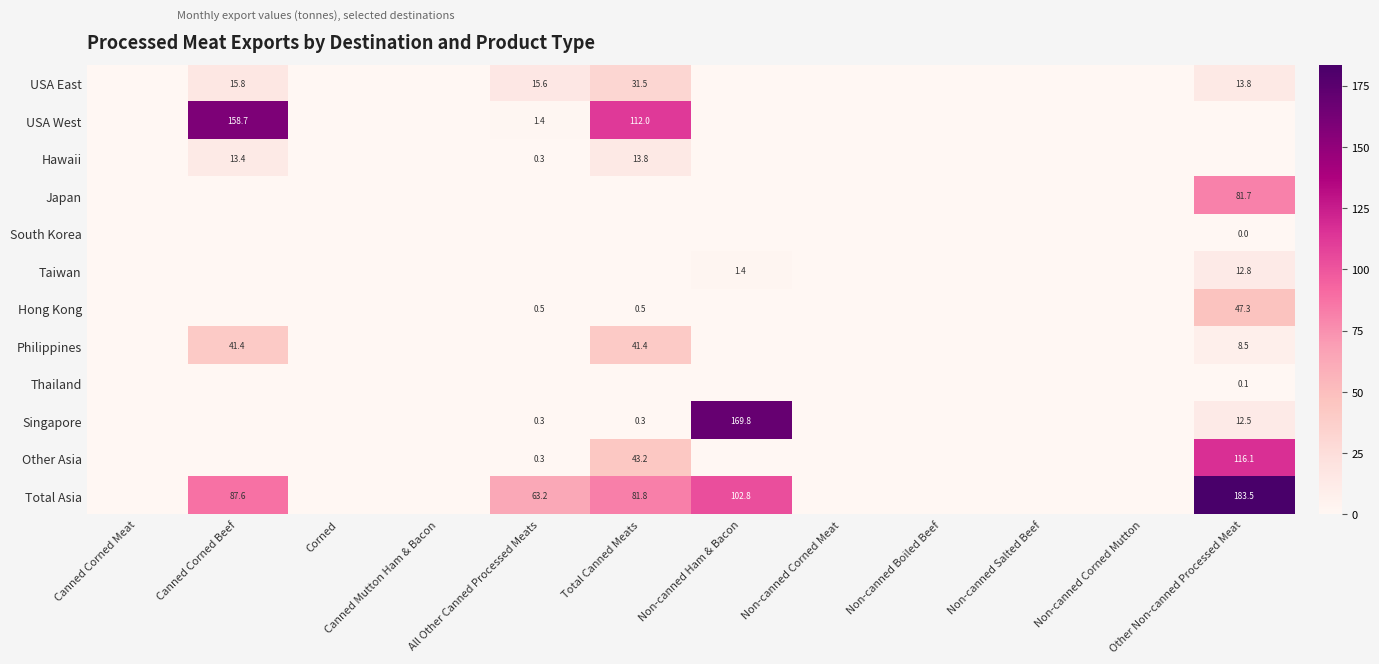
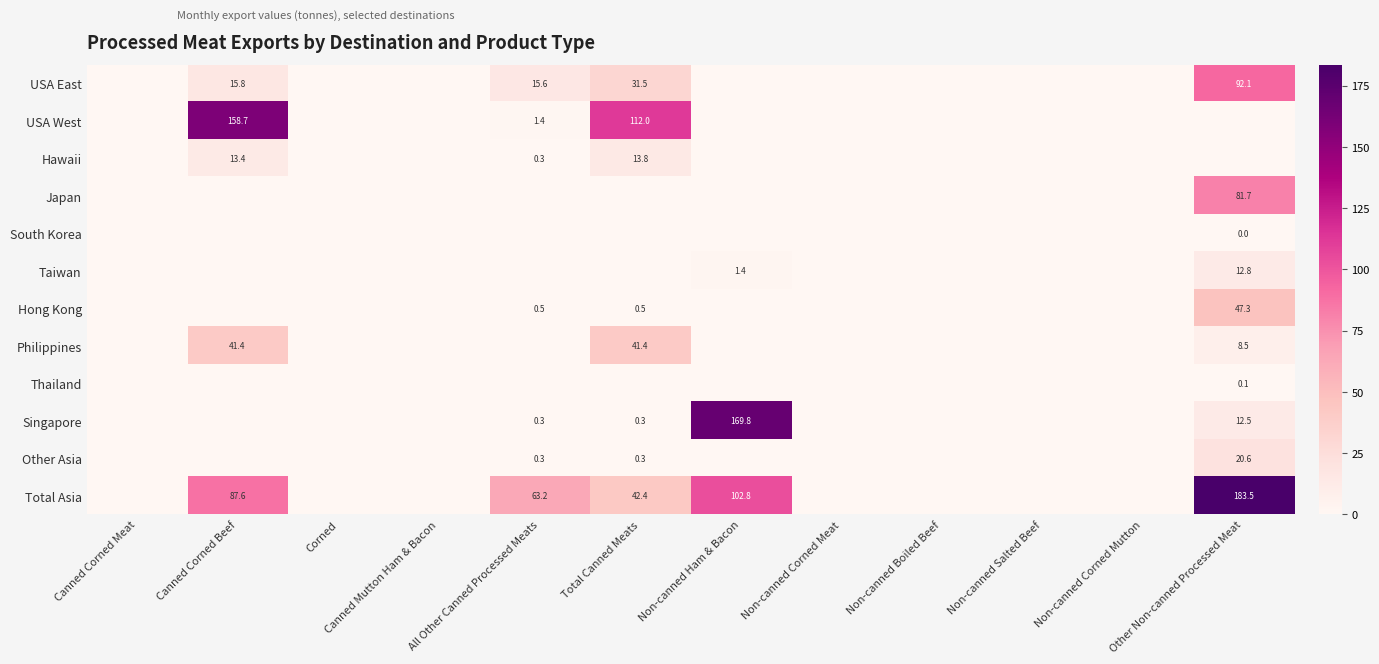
USA East, Other Non-canned Processed Meat: 13.8 -> 92.1
Other Asia, Total Canned Meats: 43.2 -> 0.3
Other Asia, Other Non-canned Processed Meat: 116.1 -> 20.6
Total Asia, Total Canned Meats: 81.8 -> 42.4
